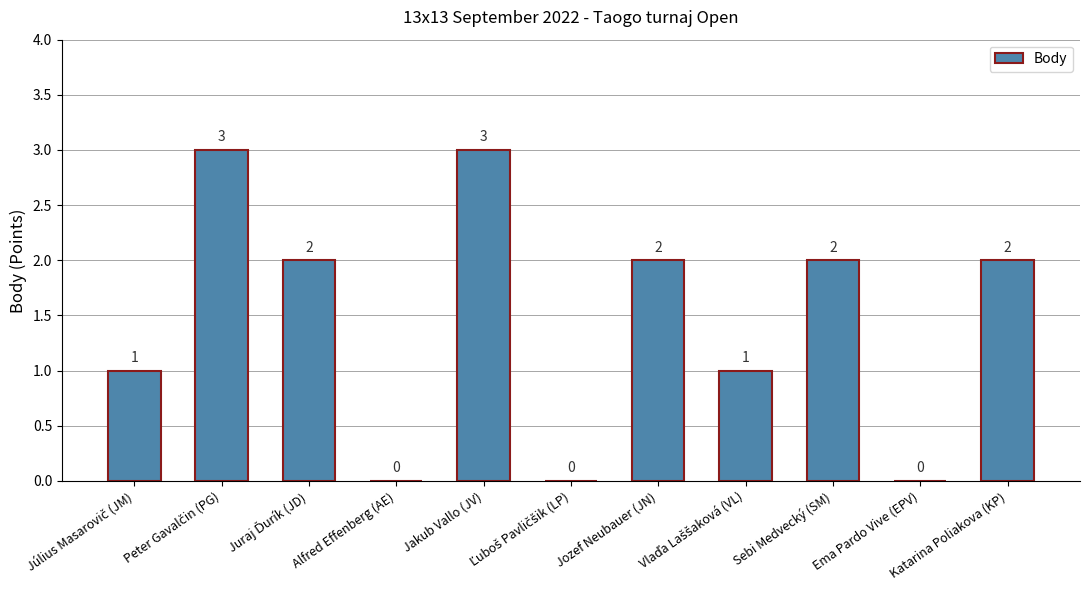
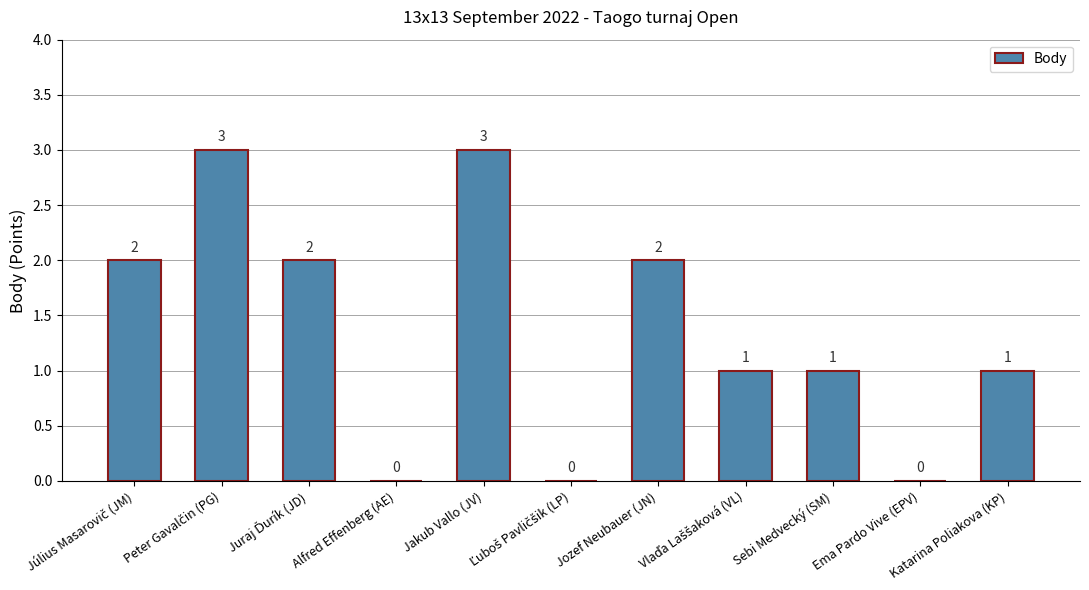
Július Masarovič (JM): 1 -> 2
Sebi Medvecký (SM): 2 -> 1
Katarina Poliakova (KP): 2 -> 1
